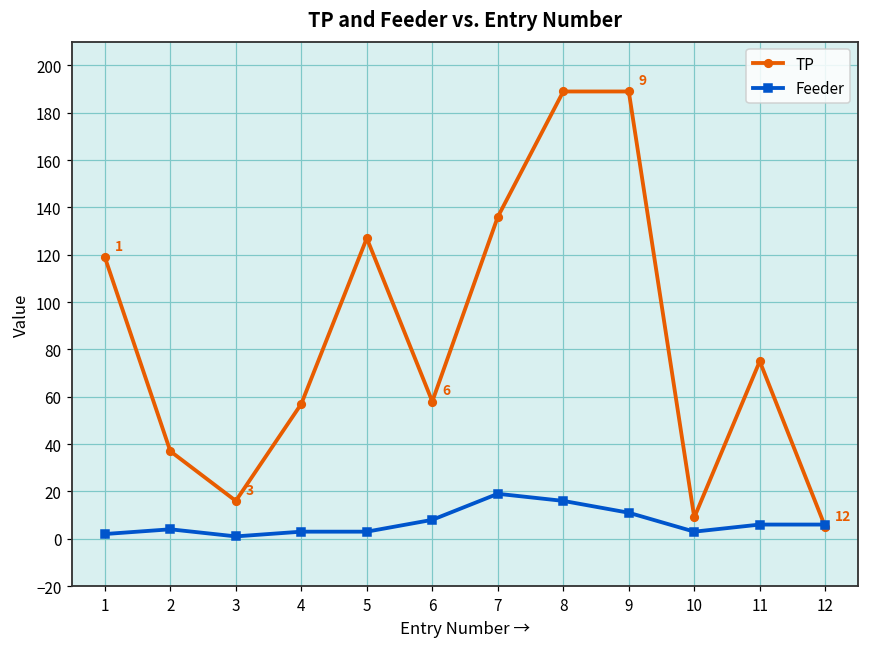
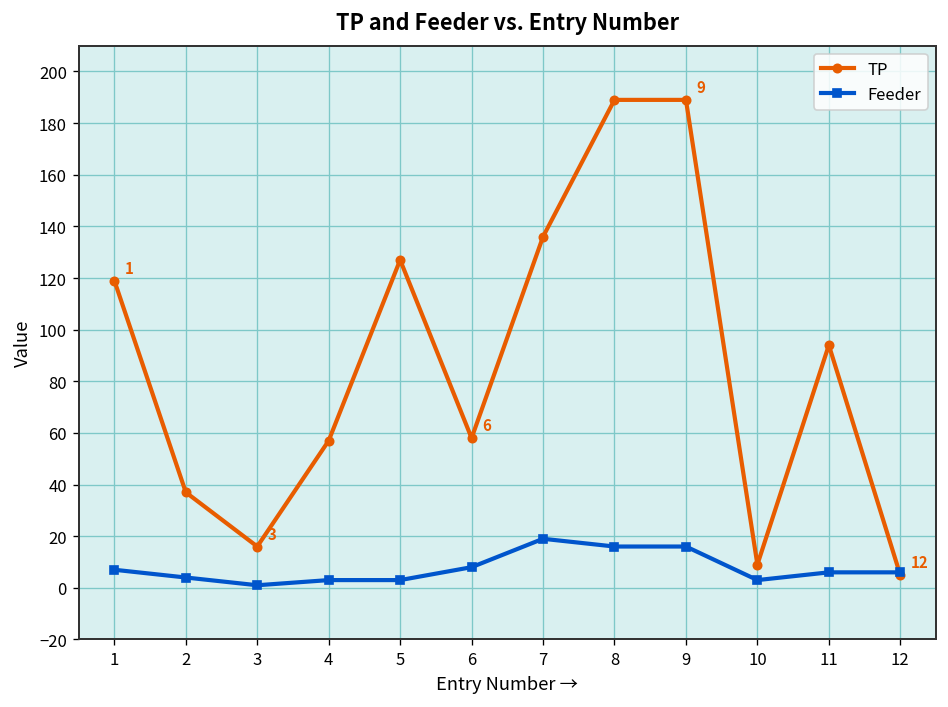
Feeder, 1: 2 -> 7
Feeder, 9: 11 -> 16
TP, 11: 75 -> 94
